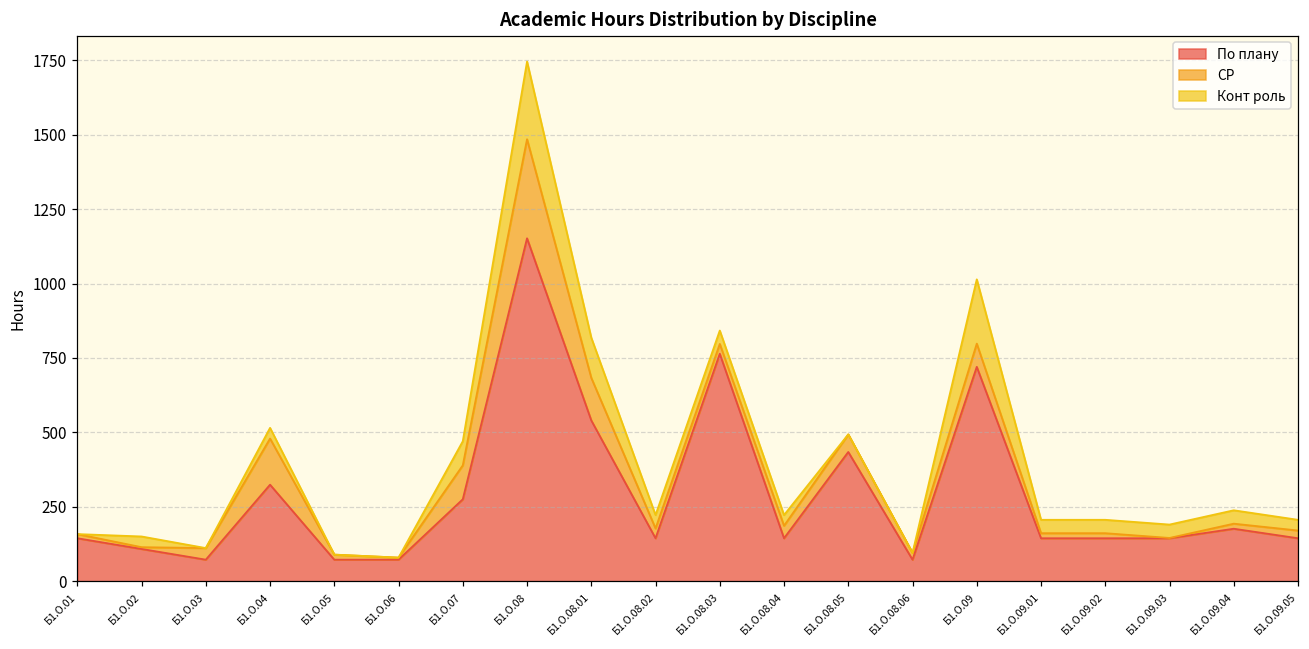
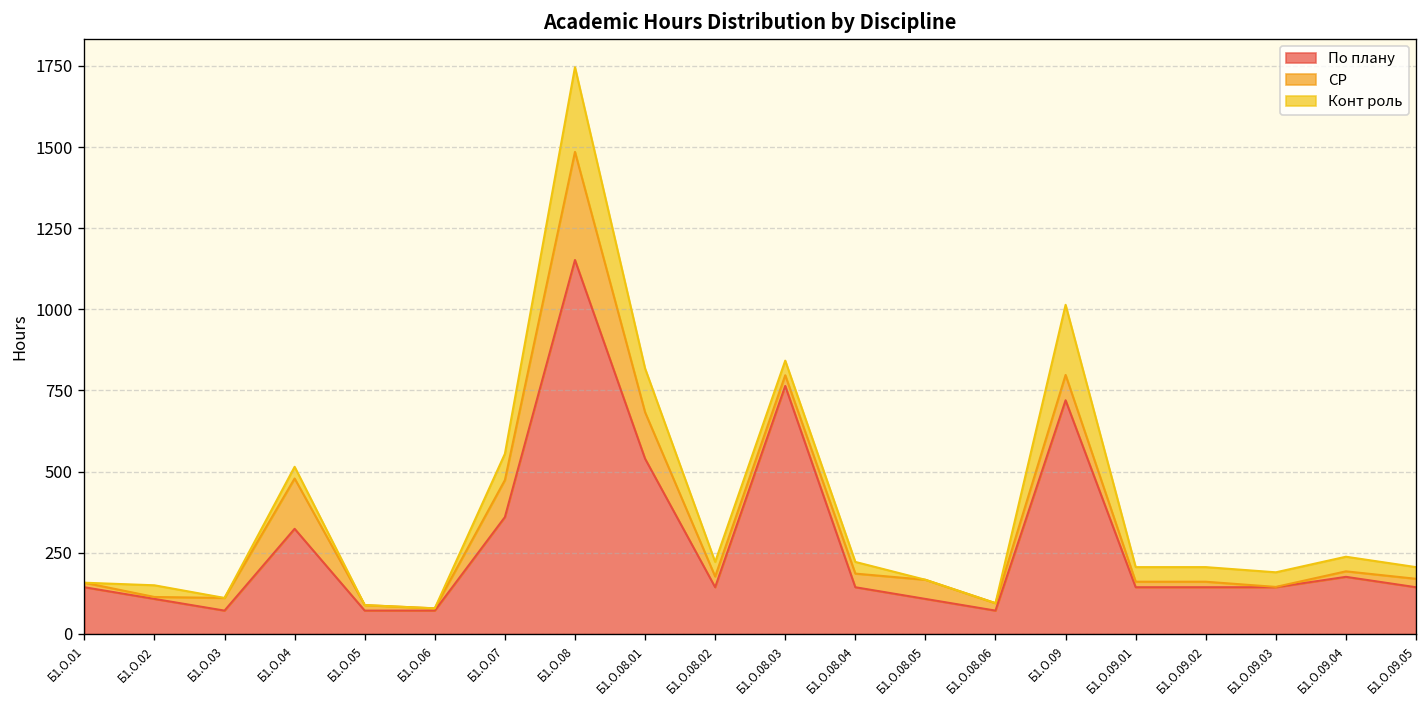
По плану, Б1.О.07: 280 -> 360
По плану, Б1.О.08.05: 430 -> 110
